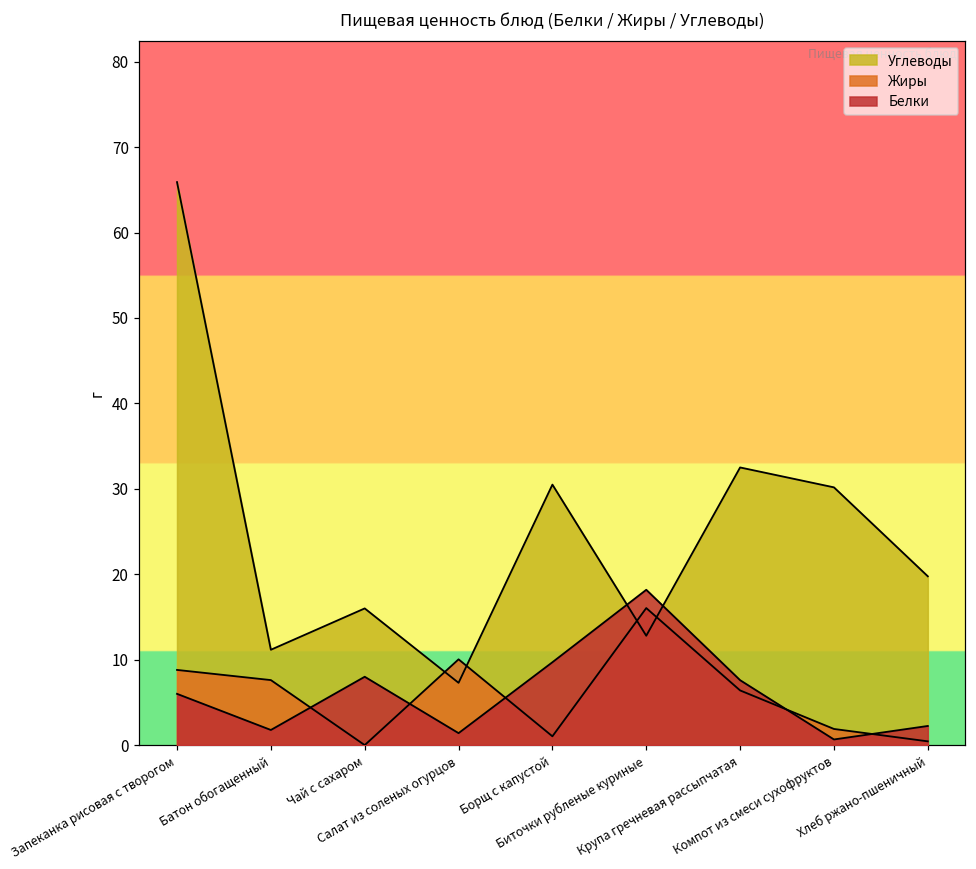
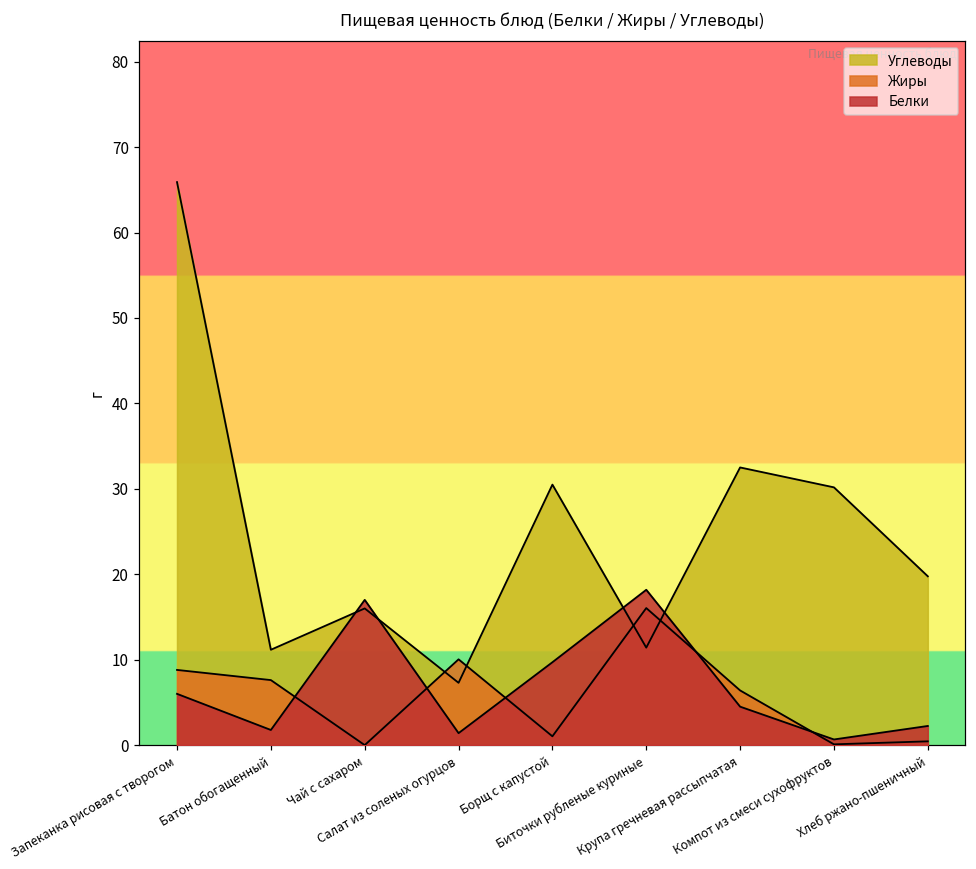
Белки, Чай с сахаром: 8 -> 17
Углеводы, Биточки рубленые куриные: 13 -> 11
Белки, Крупа гречневая рассыпчатая: 8 -> 5
Жиры, Компот из смеси сухофруктов: 2 -> 0
